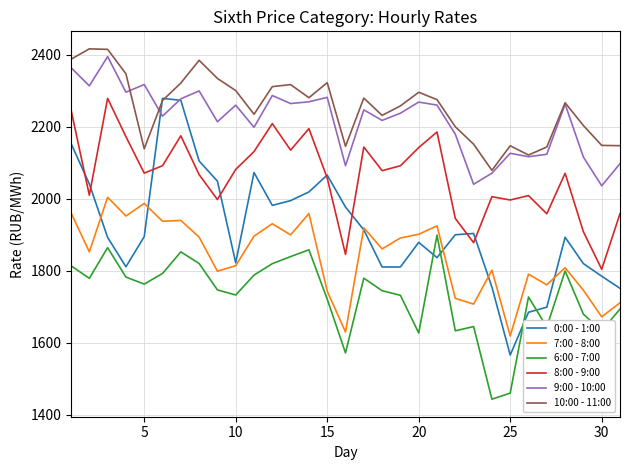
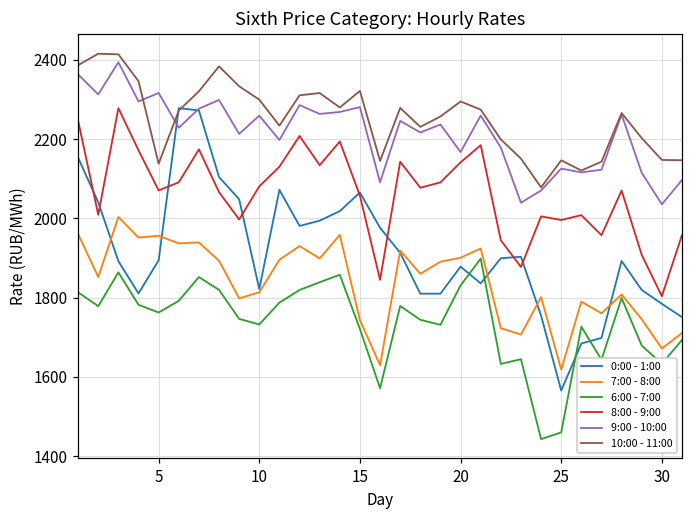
7:00 - 8:00, 5: 1990 -> 1960
6:00 - 7:00, 20: 1630 -> 1830
9:00 - 10:00, 20: 2270 -> 2170
